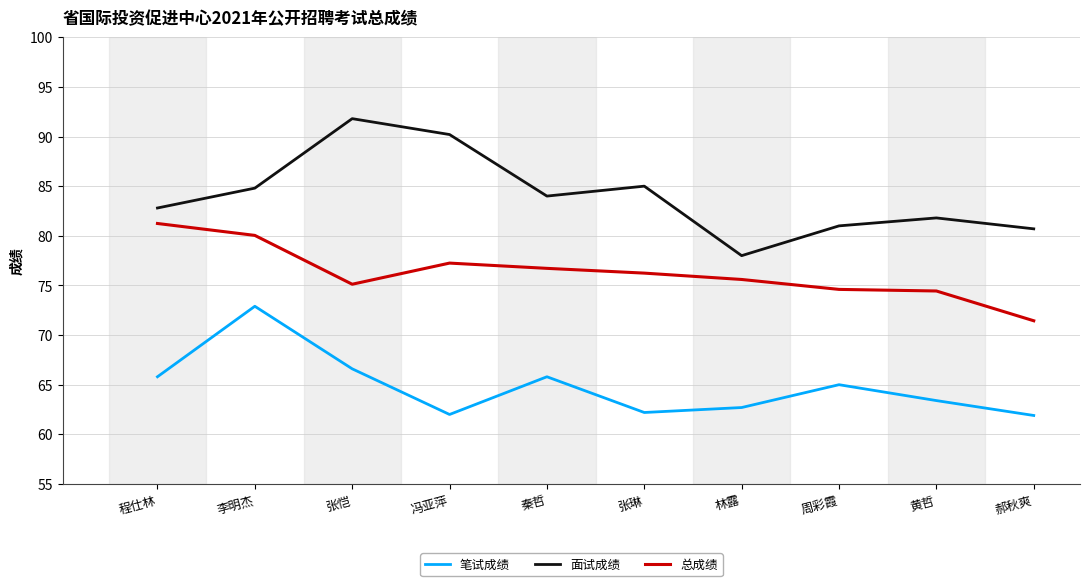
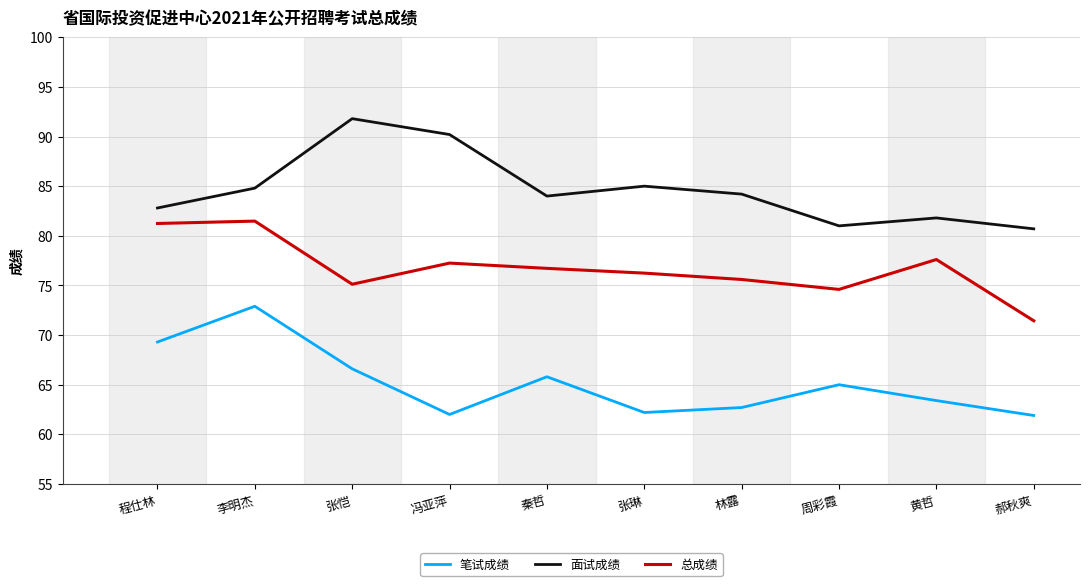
笔试成绩, 程仕林: 66 -> 69
总成绩, 李明杰: 80 -> 81
面试成绩, 林露: 78 -> 84
总成绩, 黄哲: 74 -> 78
